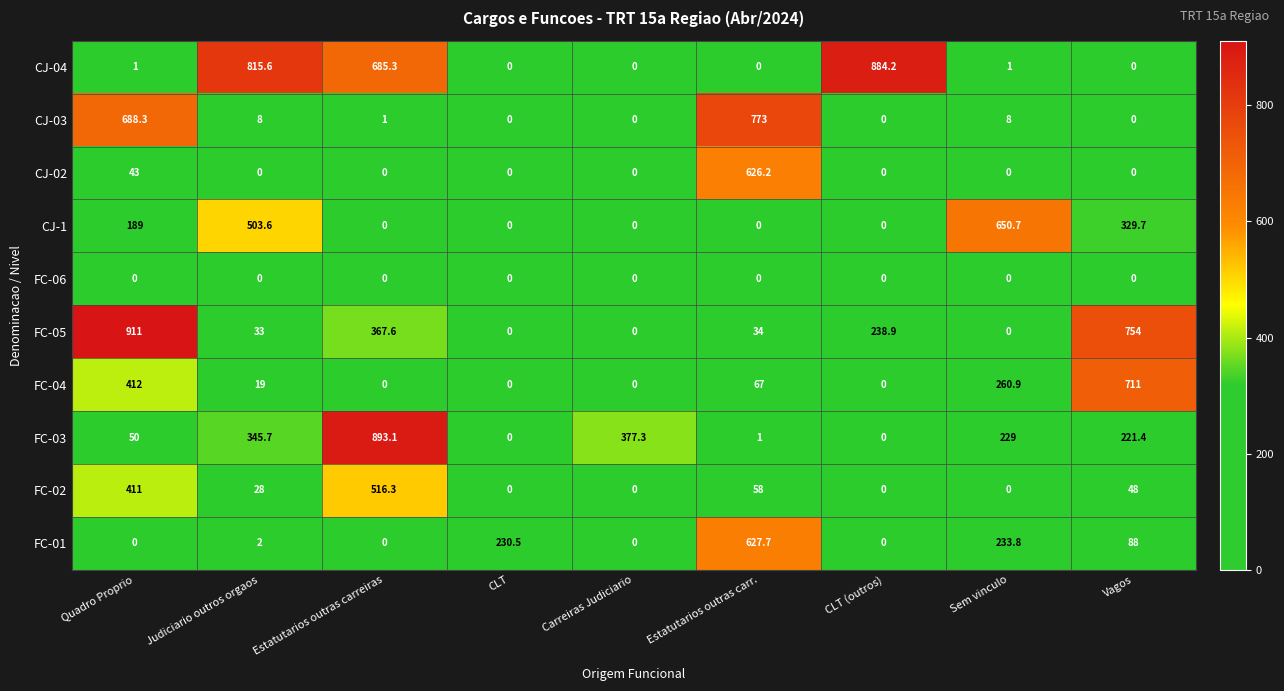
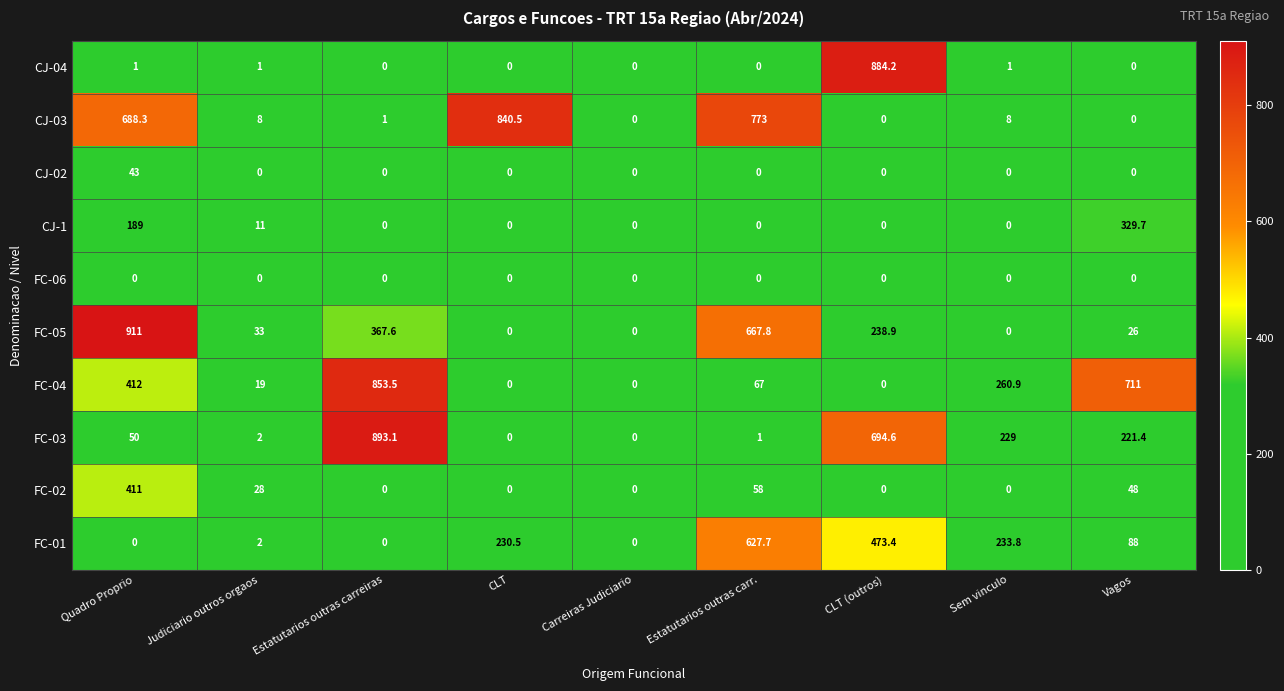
CJ-04, Judiciario outros orgaos: 815.6 -> 1
CJ-04, Estatutarios outras carreiras: 685.3 -> 0
CJ-03, CLT: 0 -> 840.5
CJ-02, Estatutarios outras carr.: 626.2 -> 0
CJ-1, Judiciario outros orgaos: 503.6 -> 11
CJ-1, Sem vinculo: 650.7 -> 0
FC-05, Estatutarios outras carr.: 34 -> 667.8
FC-05, Vagos: 754 -> 26
FC-04, Estatutarios outras carreiras: 0 -> 853.5
FC-03, Judiciario outros orgaos: 345.7 -> 2
FC-03, Carreiras Judiciario: 377.3 -> 0
FC-03, CLT (outros): 0 -> 694.6
FC-02, Estatutarios outras carreiras: 516.3 -> 0
FC-01, CLT (outros): 0 -> 473.4
